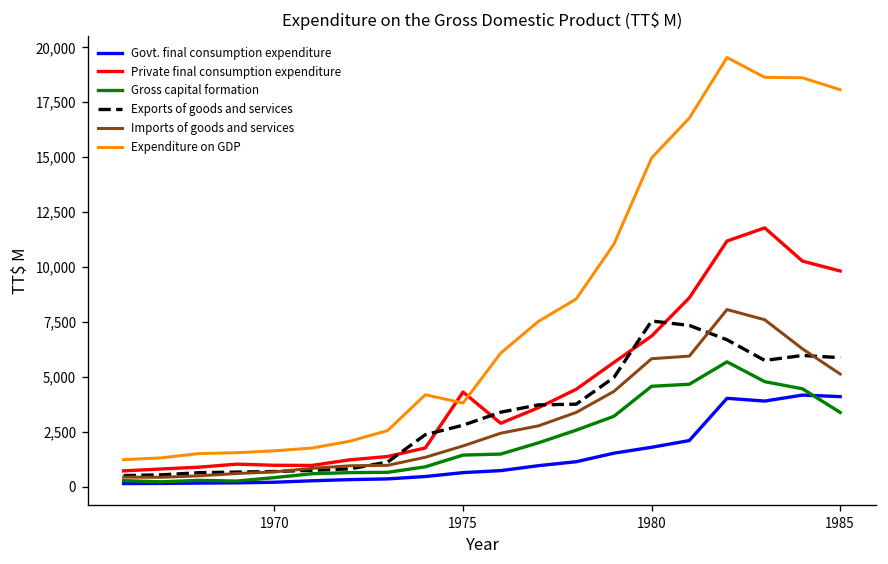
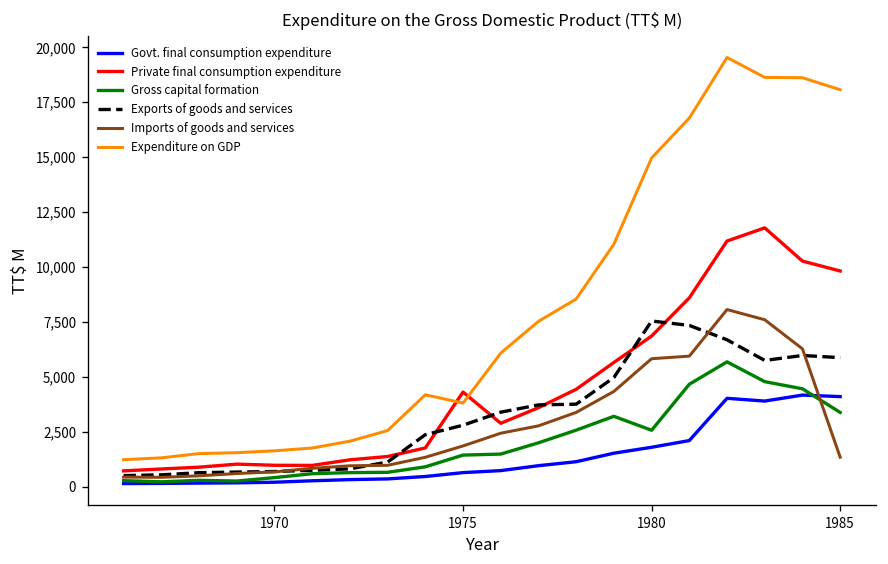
Gross capital formation, 1980: 4,600 -> 2,600
Imports of goods and services, 1985: 5,100 -> 1,400
